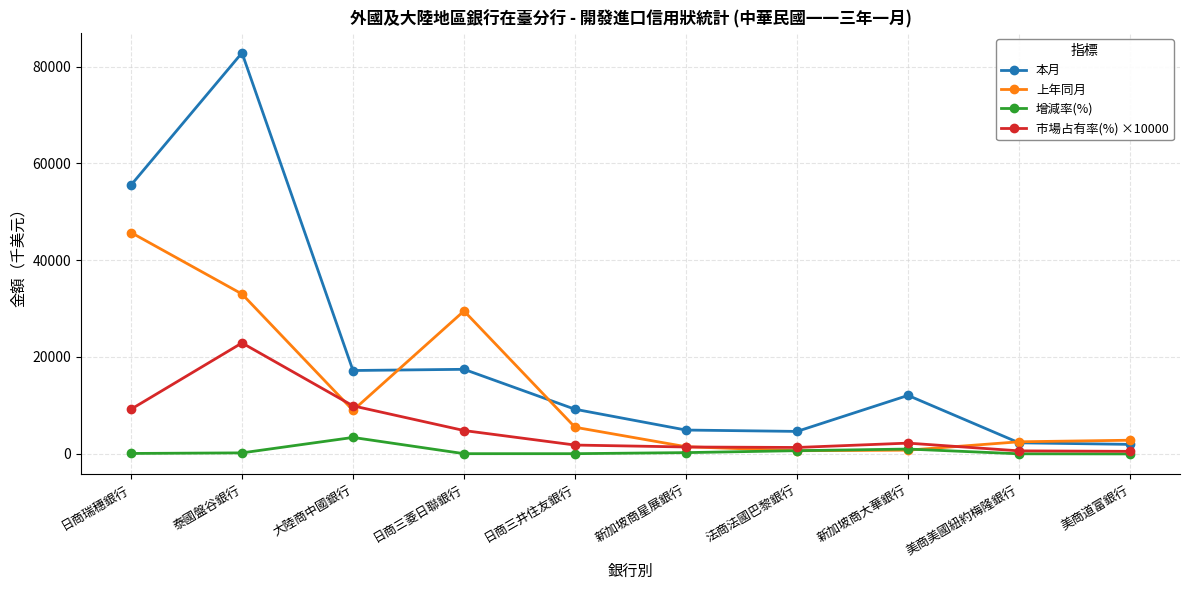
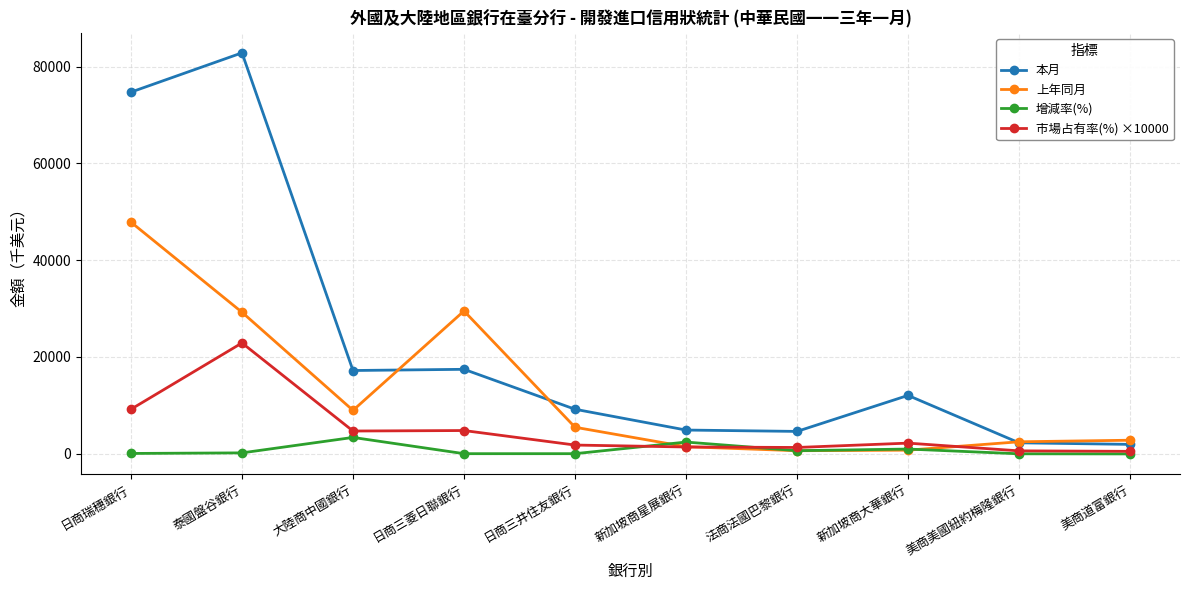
本月, 日商瑞穗銀行: 56000 -> 75000
上年同月, 日商瑞穗銀行: 46000 -> 48000
上年同月, 泰國盤谷銀行: 33000 -> 29000
市場占有率(%) ×10000, 大陸商中國銀行: 10000 -> 5000
增減率(%), 新加坡商星展銀行: 0 -> 2000
